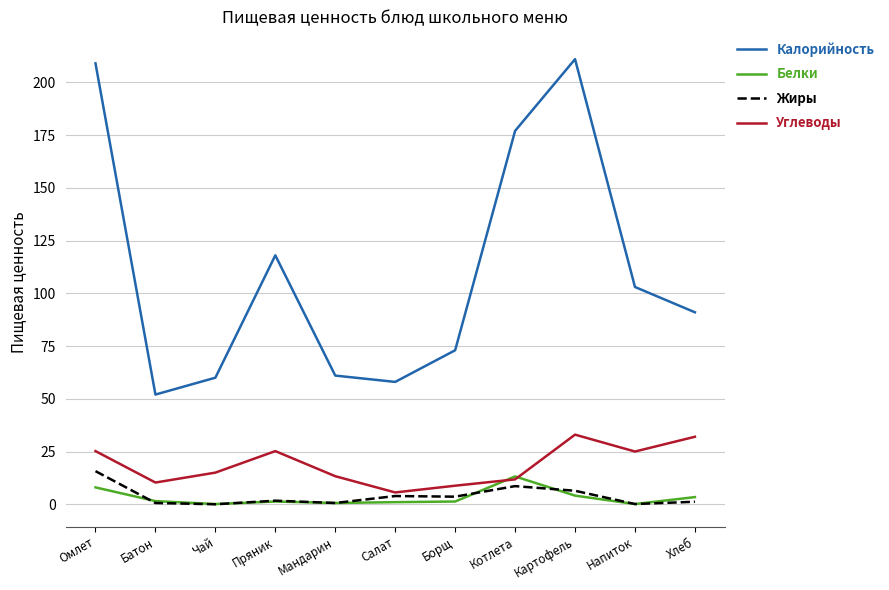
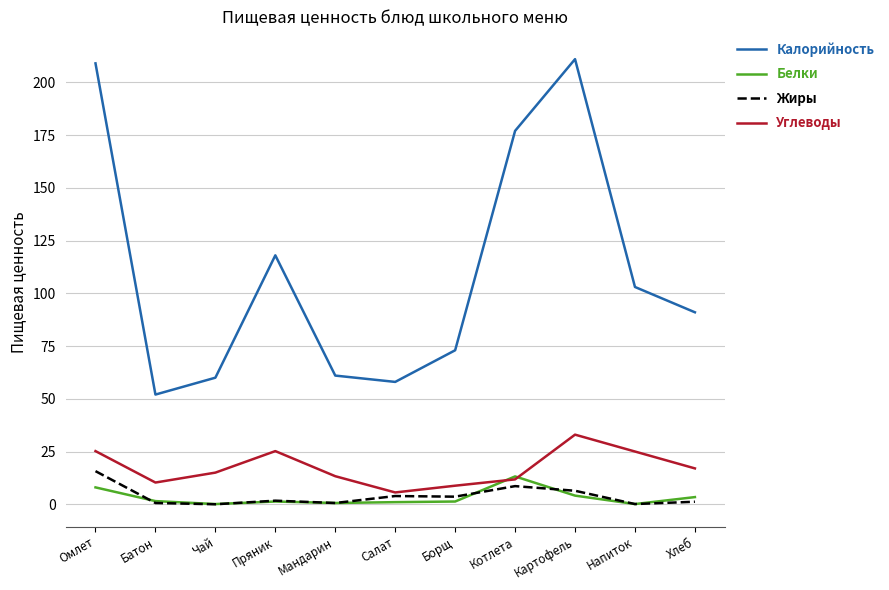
Углеводы, Хлеб: 32 -> 17
